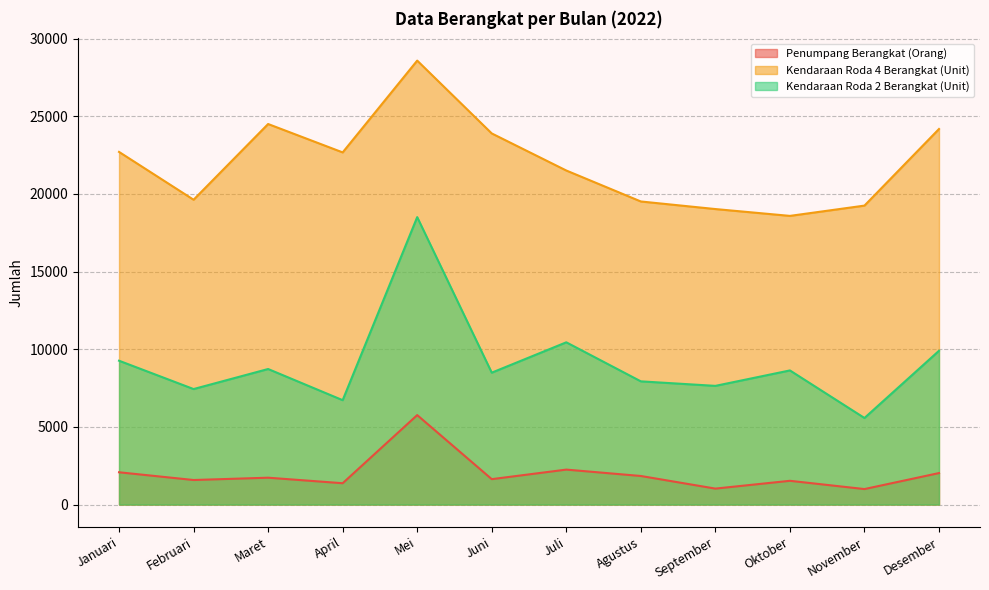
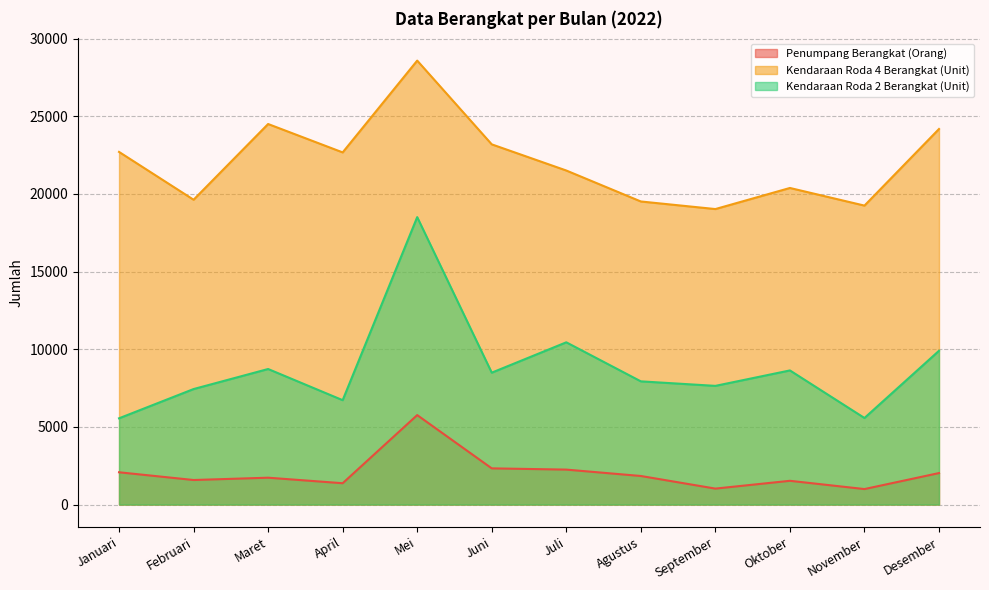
Kendaraan Roda 2 Berangkat (Unit), Januari: 9300 -> 5600
Penumpang Berangkat (Orang), Juni: 1600 -> 2300
Kendaraan Roda 4 Berangkat (Unit), Juni: 23900 -> 23200
Kendaraan Roda 4 Berangkat (Unit), Oktober: 18600 -> 20400
